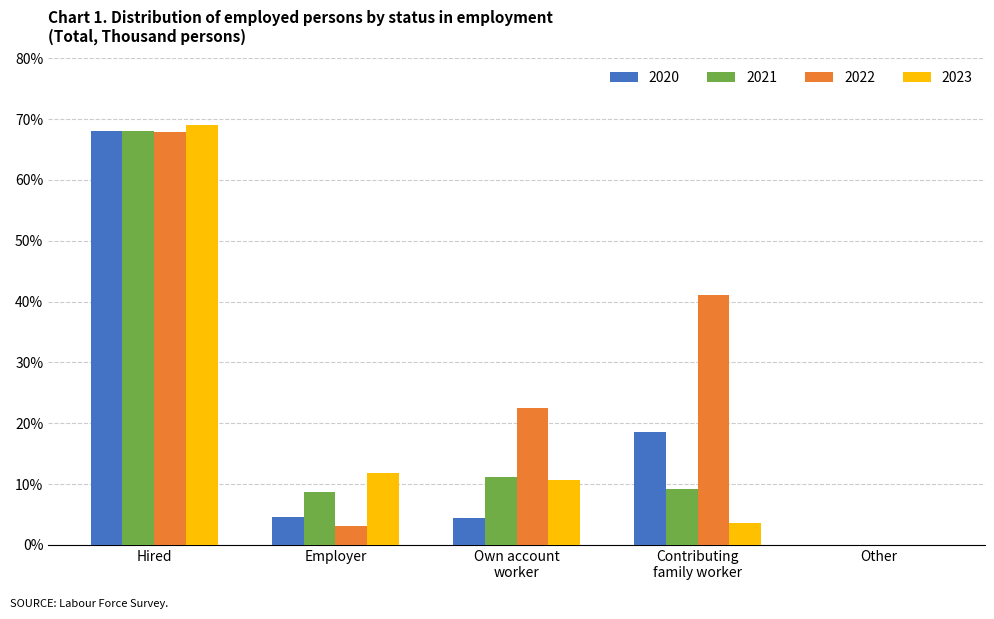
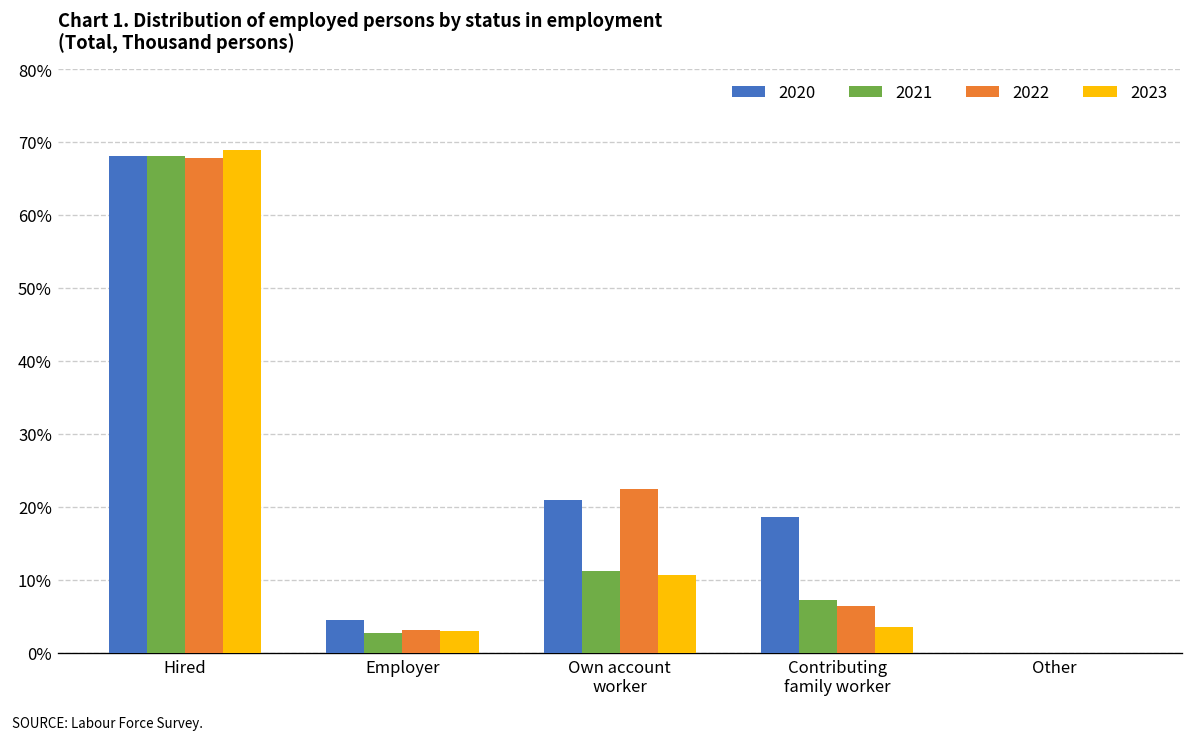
2021, Employer: 9% -> 3%
2023, Employer: 12% -> 3%
2020, Own account worker: 4% -> 21%
2021, Contributing family worker: 9% -> 7%
2022, Contributing family worker: 41% -> 6%
